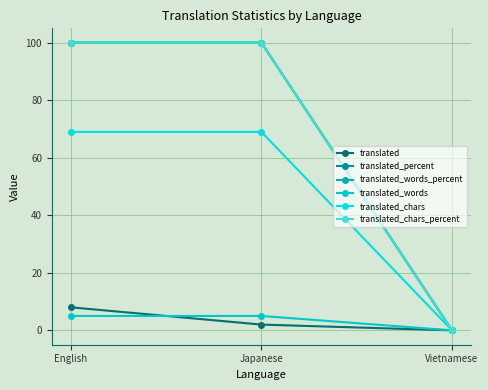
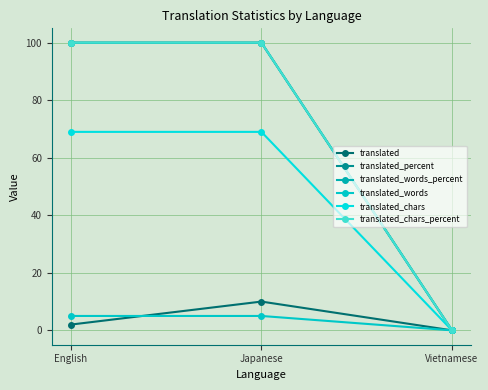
translated, English: 8 -> 2
translated, Japanese: 2 -> 10
